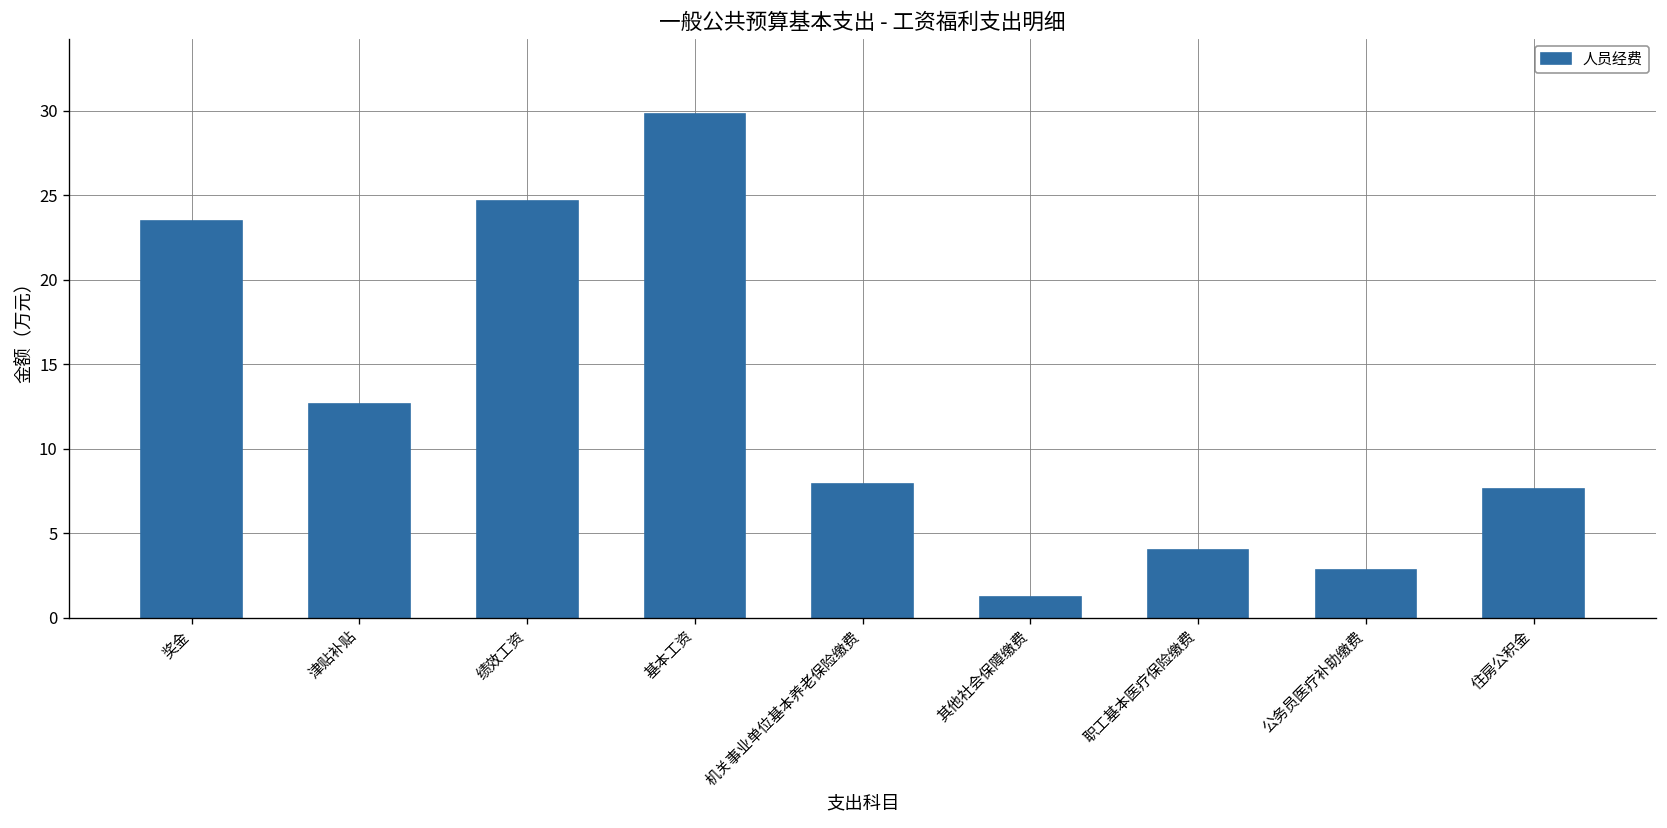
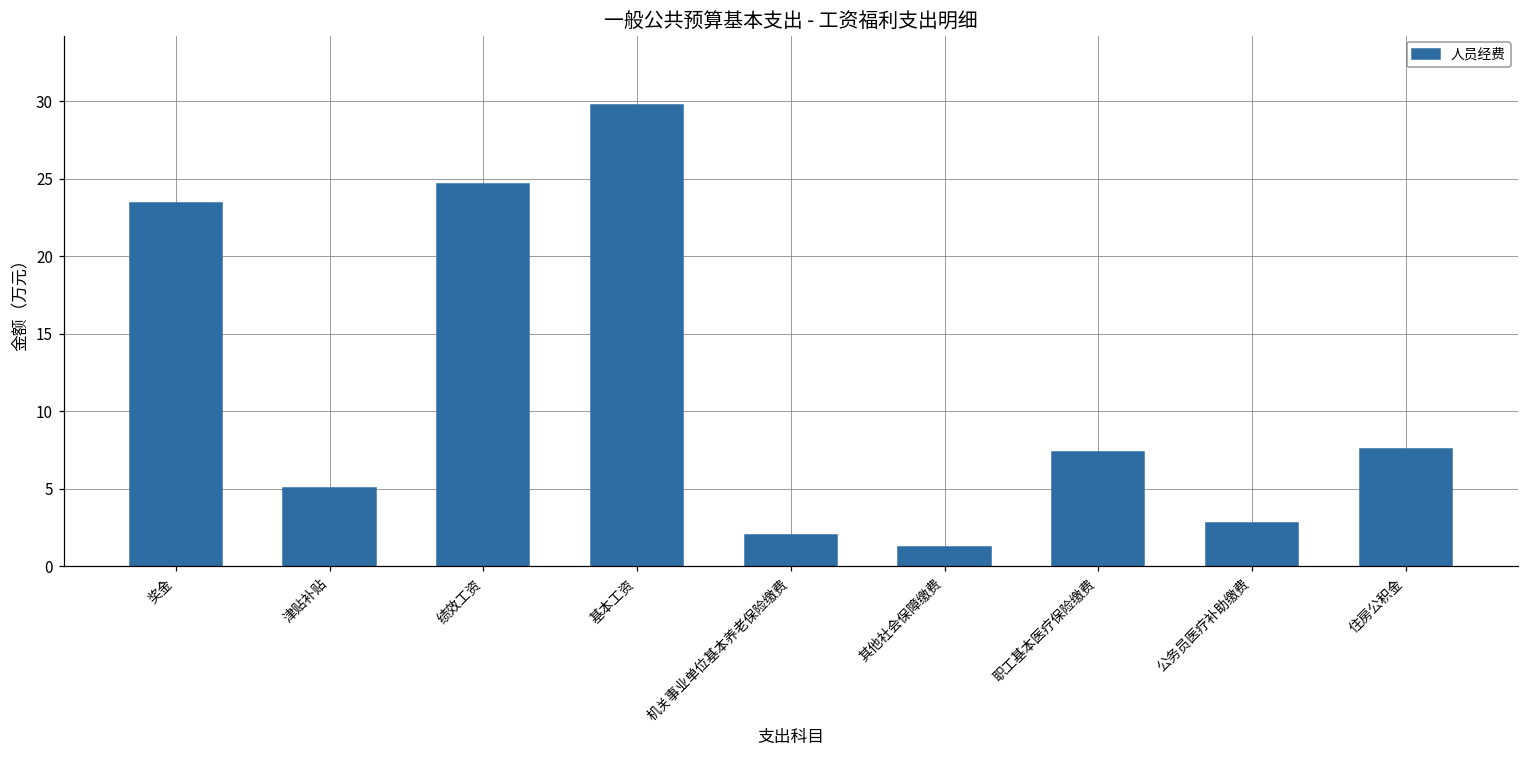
津贴补贴: 12.6 -> 5.1
机关事业单位基本养老保险缴费: 7.9 -> 2.0
职工基本医疗保险缴费: 4.0 -> 7.4
